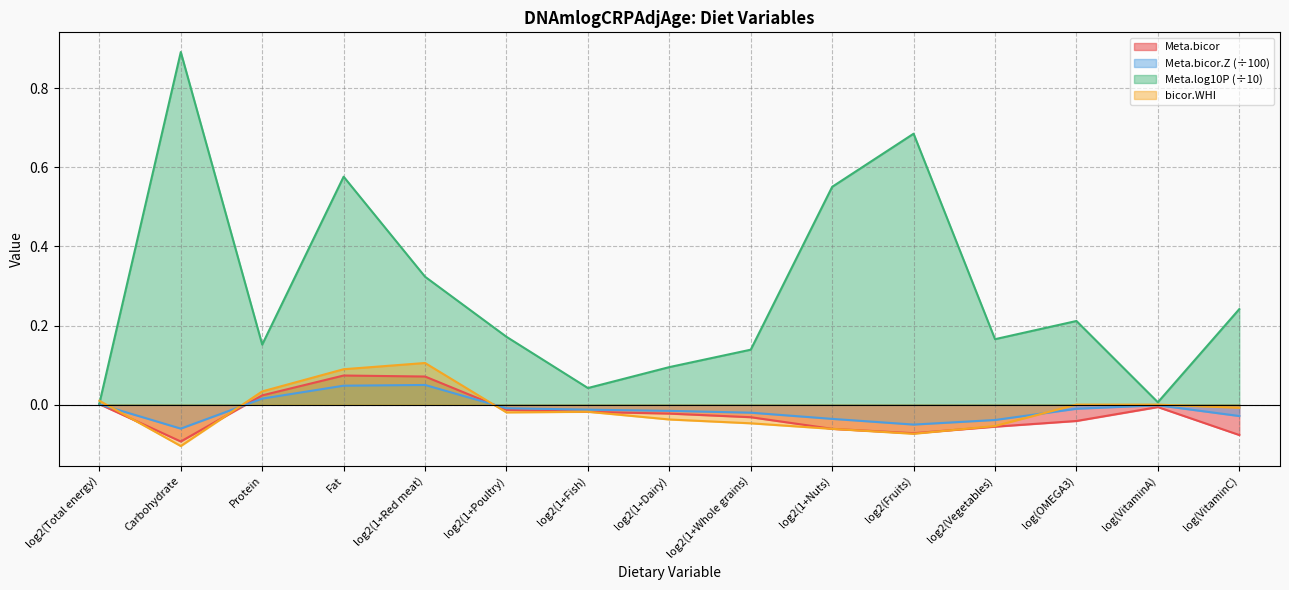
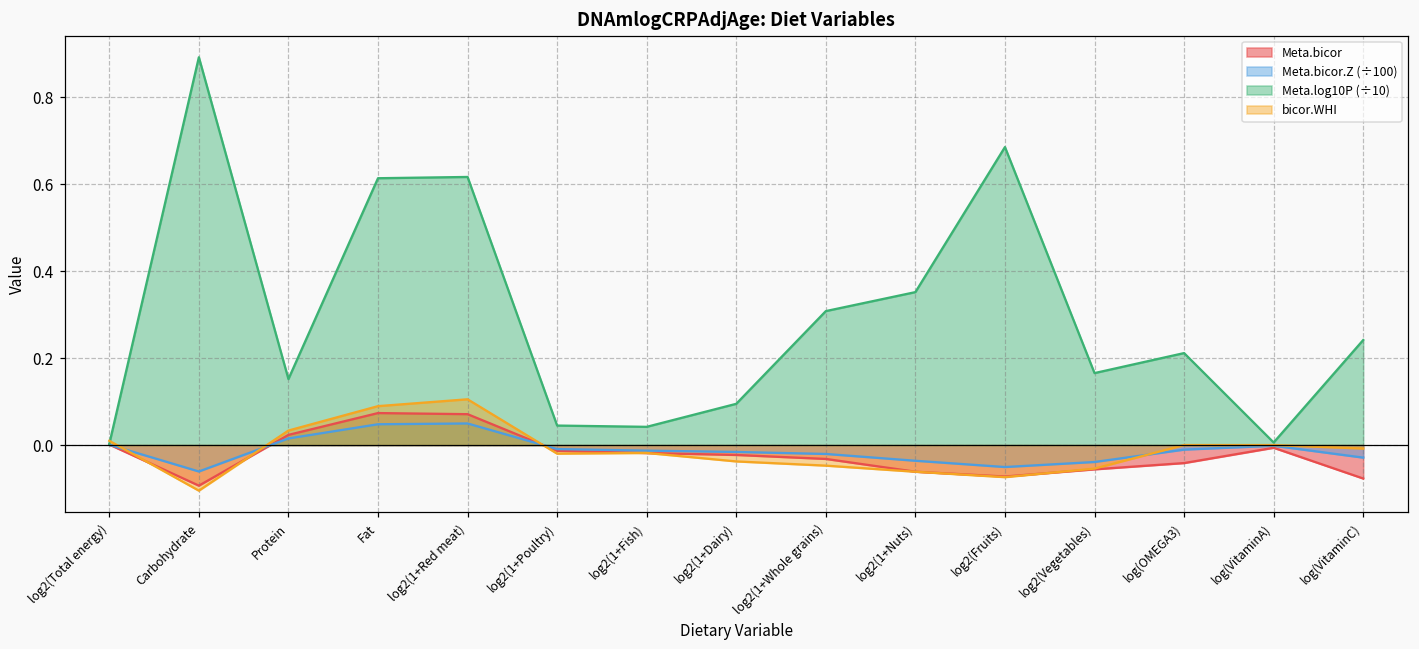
Meta.log10P (÷10), Fat: 0.58 -> 0.61
Meta.log10P (÷10), log2(1+Red meat): 0.32 -> 0.62
Meta.log10P (÷10), log2(1+Poultry): 0.17 -> 0.04
Meta.log10P (÷10), log2(1+Whole grains): 0.14 -> 0.31
Meta.log10P (÷10), log2(1+Nuts): 0.55 -> 0.35
